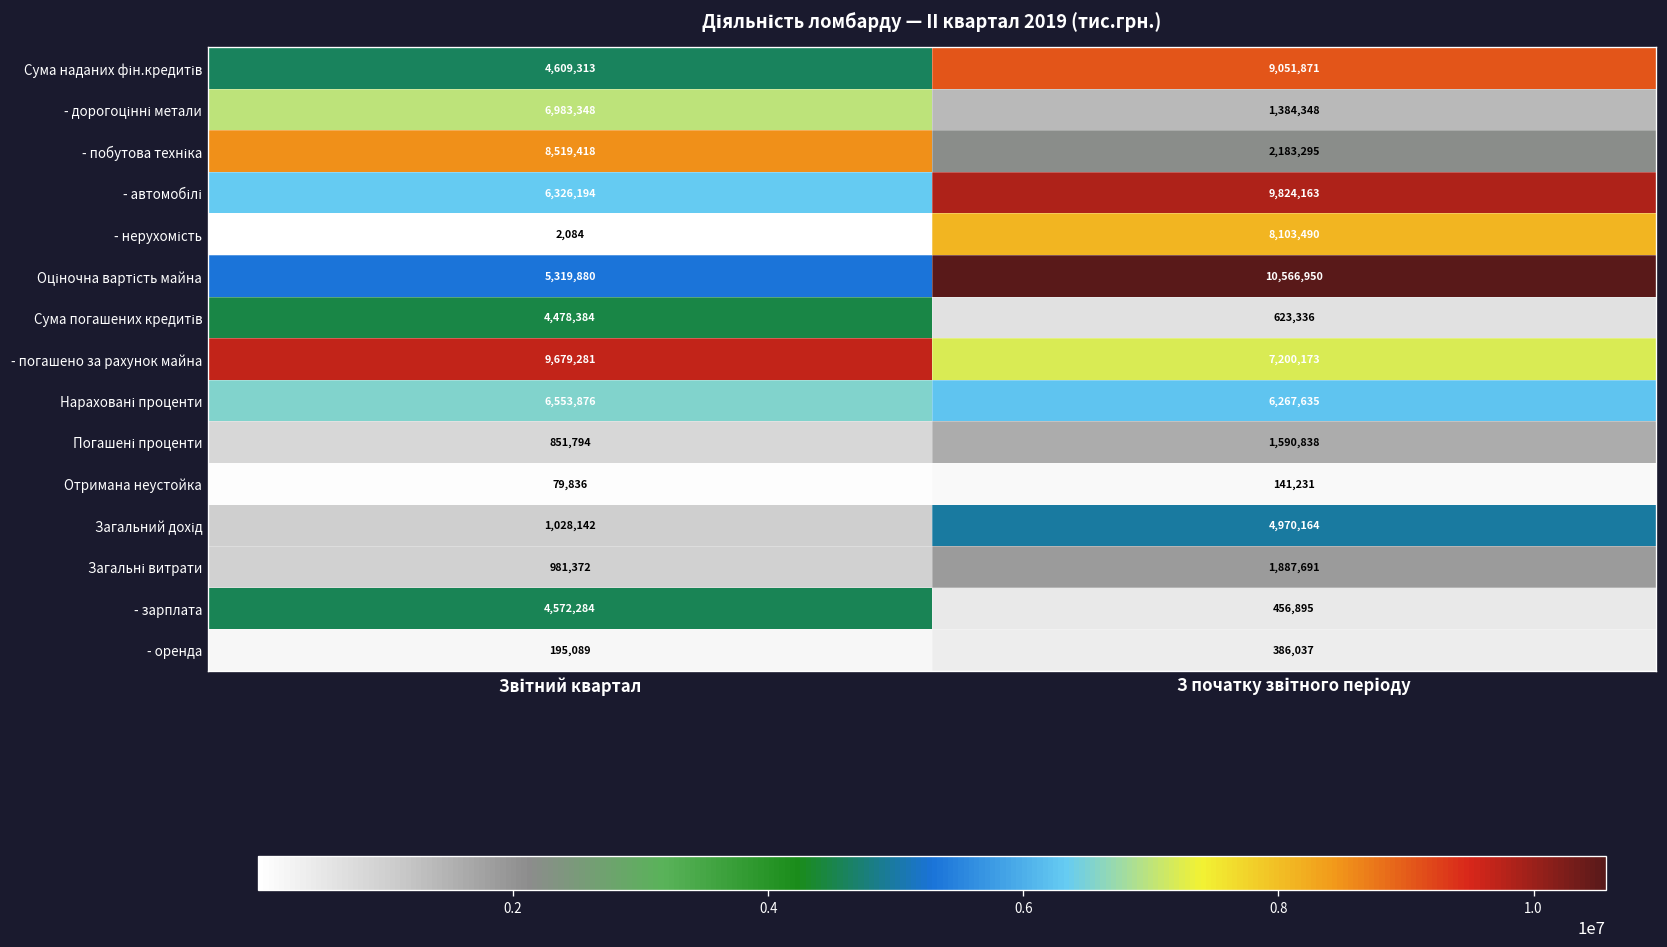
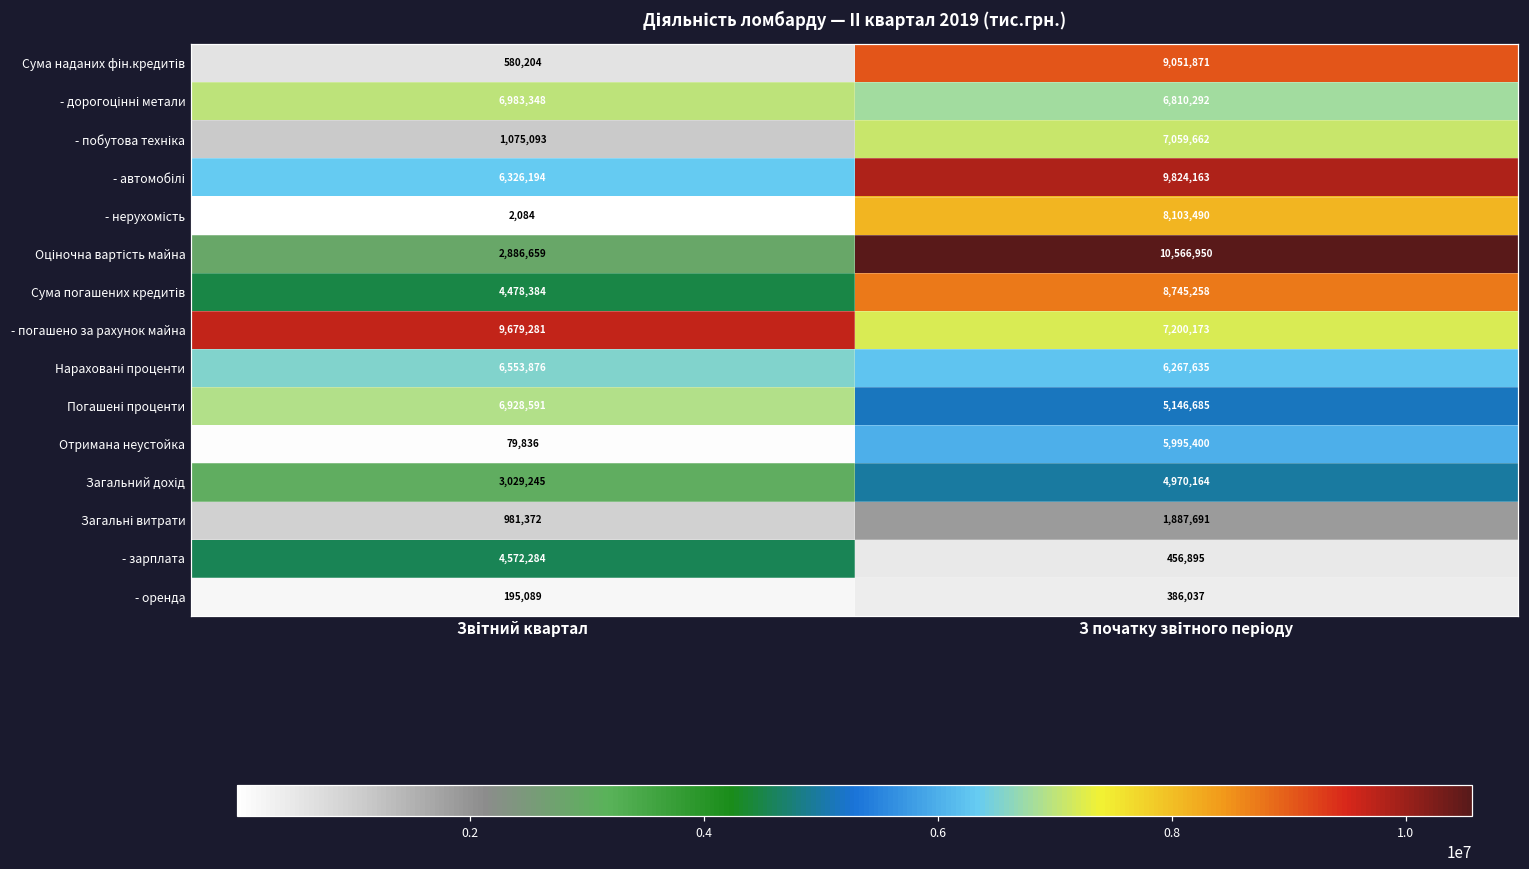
Сума наданих фін.кредитів, Звітний квартал: 4,609,313 -> 580,204
- дорогоцінні метали, З початку звітного періоду: 1,384,348 -> 6,810,292
- побутова техніка, Звітний квартал: 8,519,418 -> 1,075,093
- побутова техніка, З початку звітного періоду: 2,183,295 -> 7,059,662
Оціночна вартість майна, Звітний квартал: 5,319,880 -> 2,886,659
Сума погашених кредитів, З початку звітного періоду: 623,336 -> 8,745,258
Погашені проценти, Звітний квартал: 851,794 -> 6,928,591
Погашені проценти, З початку звітного періоду: 1,590,838 -> 5,146,685
Отримана неустойка, З початку звітного періоду: 141,231 -> 5,995,400
Загальний дохід, Звітний квартал: 1,028,142 -> 3,029,245
